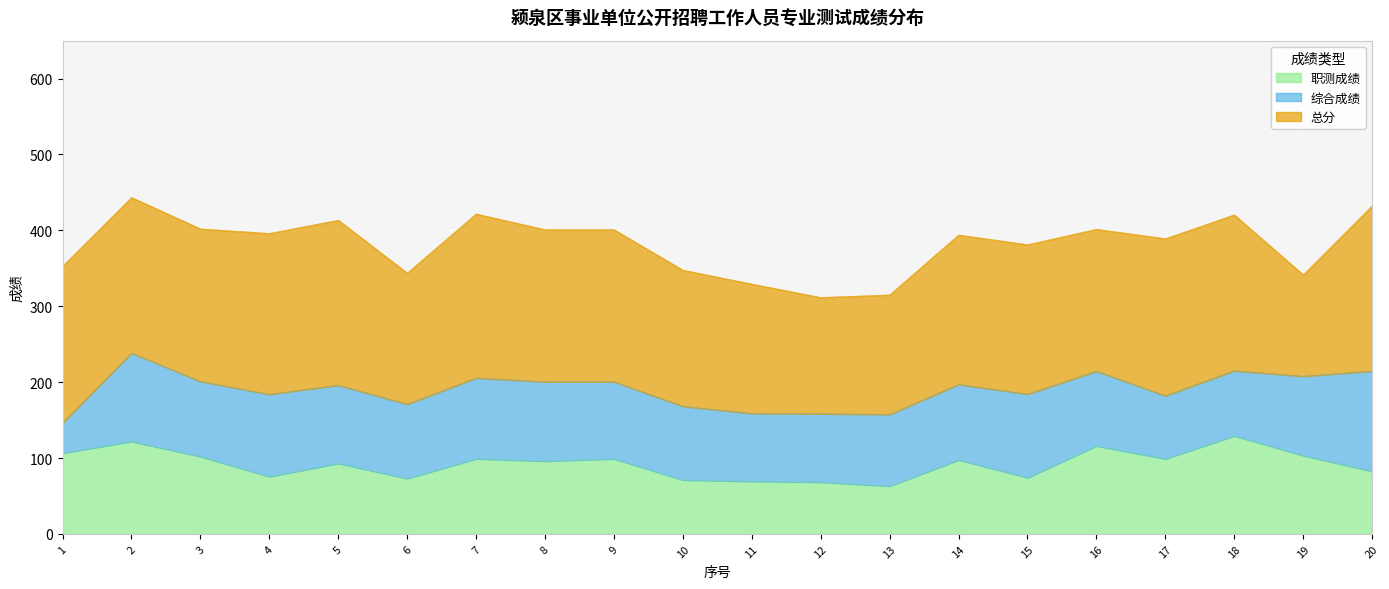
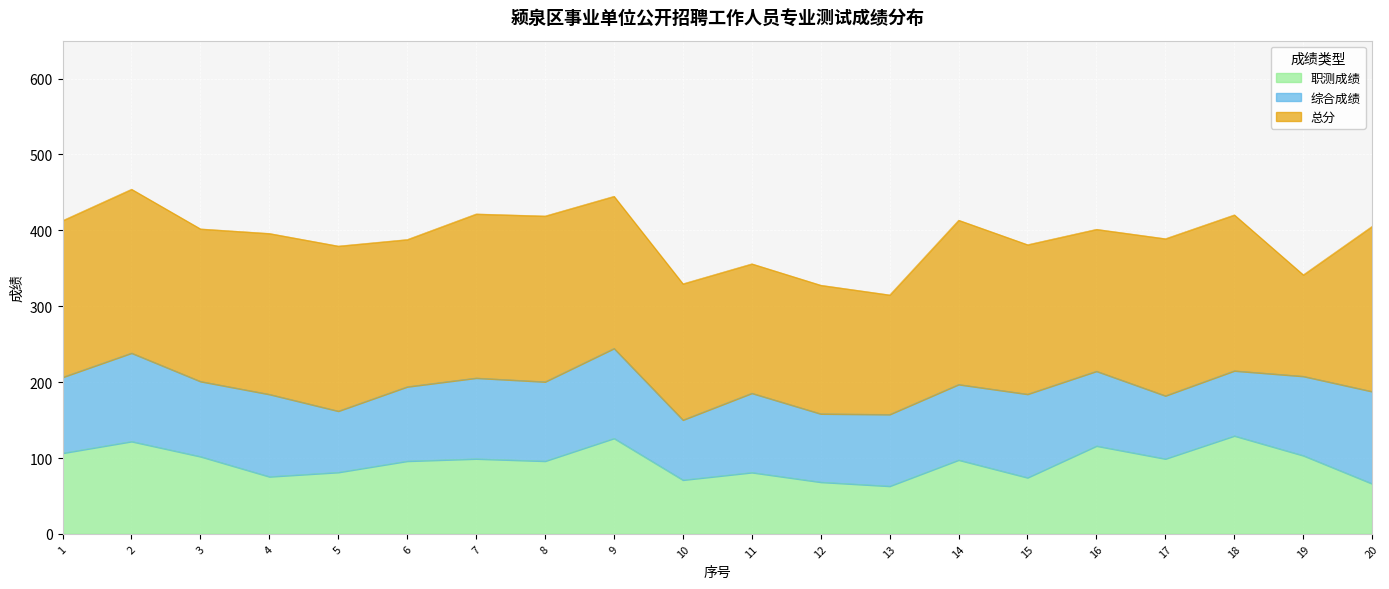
综合成绩, 1: 40 -> 100
总分, 2: 200 -> 220
职测成绩, 5: 90 -> 80
综合成绩, 5: 100 -> 80
职测成绩, 6: 70 -> 100
总分, 6: 170 -> 190
总分, 8: 200 -> 220
职测成绩, 9: 100 -> 130
综合成绩, 9: 100 -> 120
综合成绩, 10: 100 -> 80
职测成绩, 11: 70 -> 80
综合成绩, 11: 90 -> 100
总分, 12: 150 -> 170
总分, 14: 200 -> 220
职测成绩, 20: 80 -> 70
综合成绩, 20: 130 -> 120
